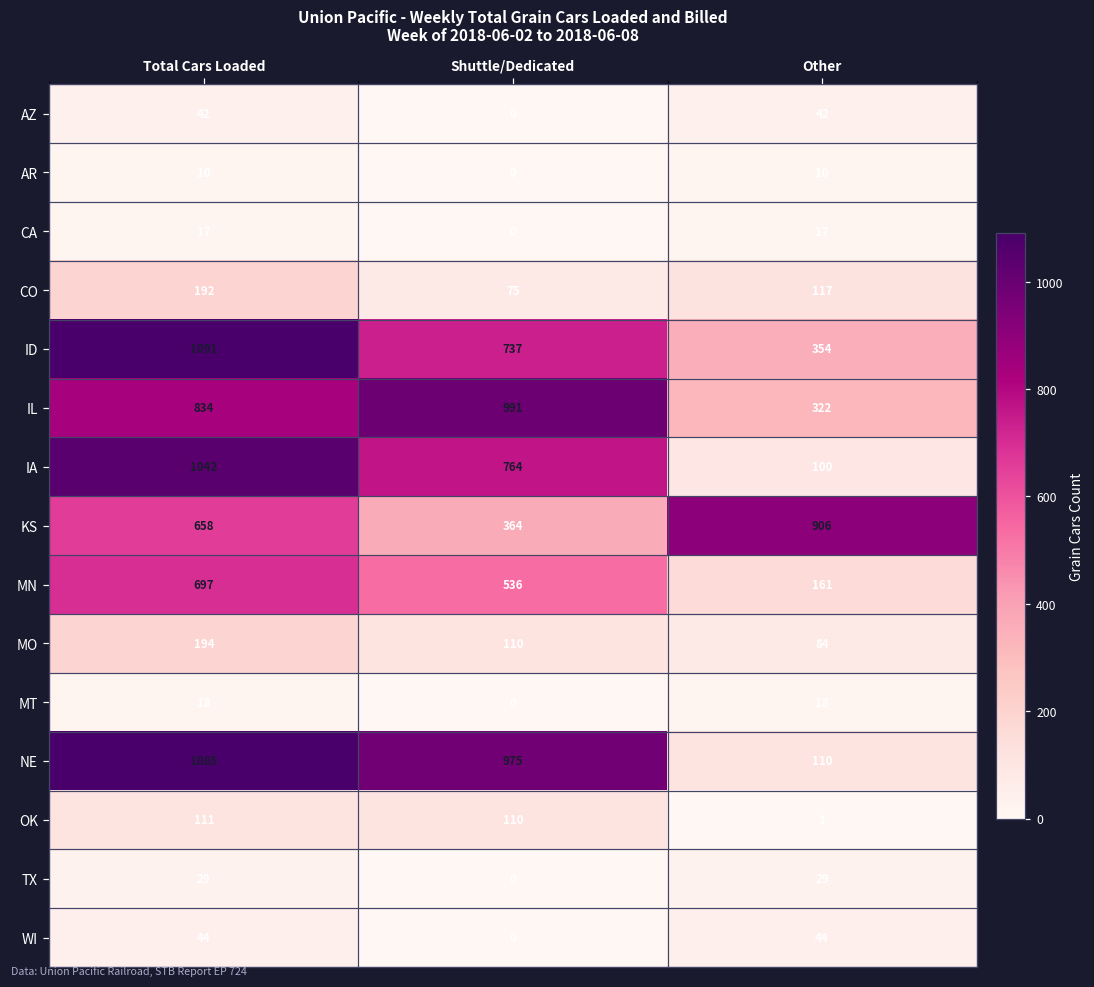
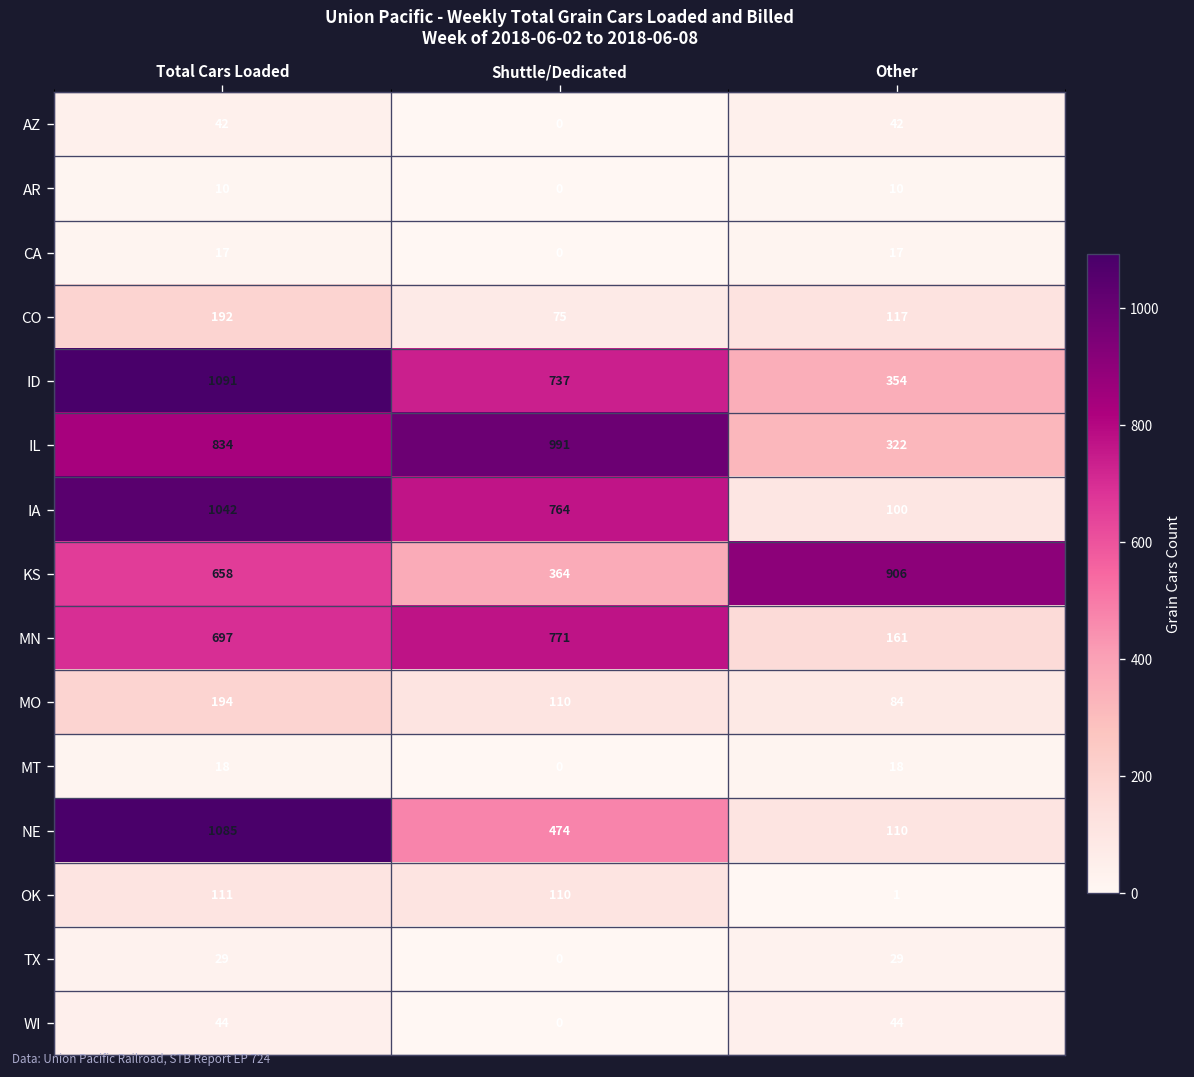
MN, Shuttle/Dedicated: 536 -> 771
NE, Shuttle/Dedicated: 975 -> 474
